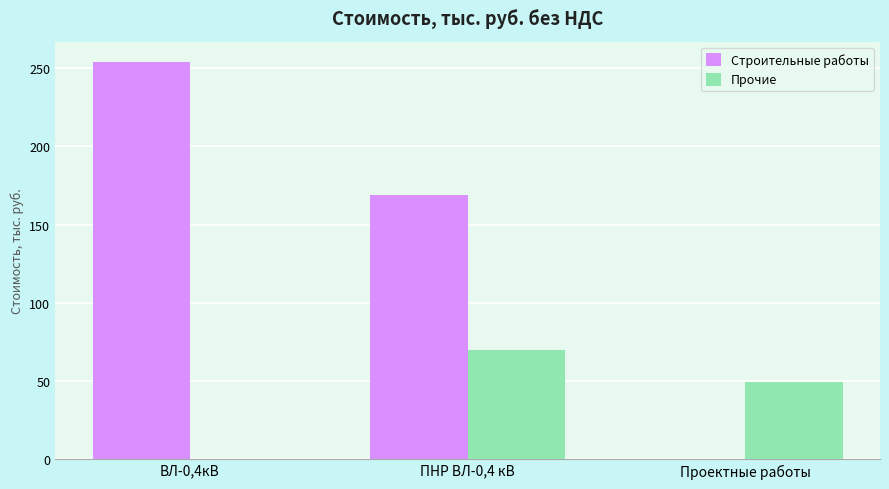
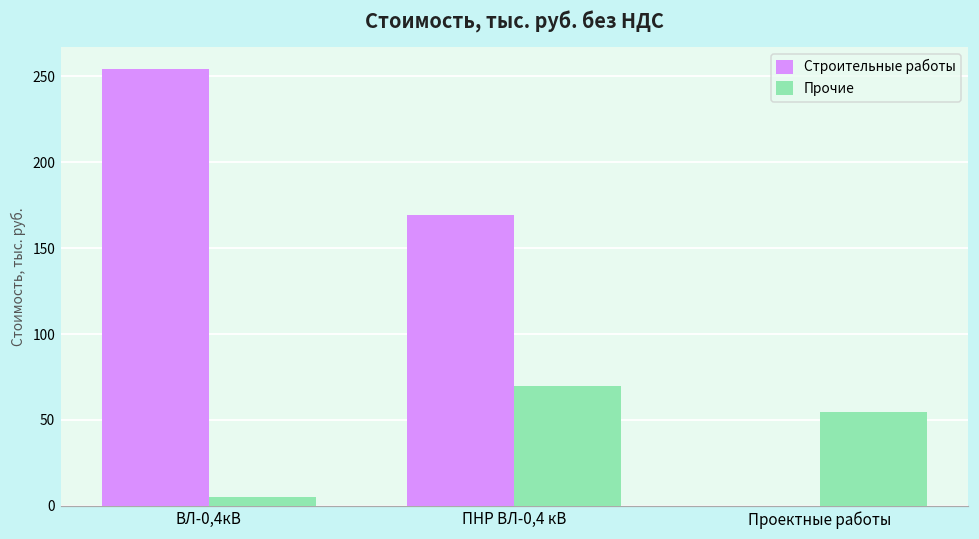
Прочие, ВЛ-0,4кВ: 0 -> 5
Прочие, Проектные работы: 49 -> 54
